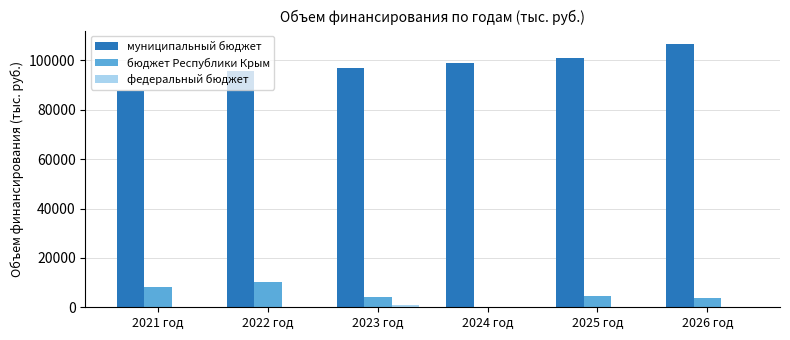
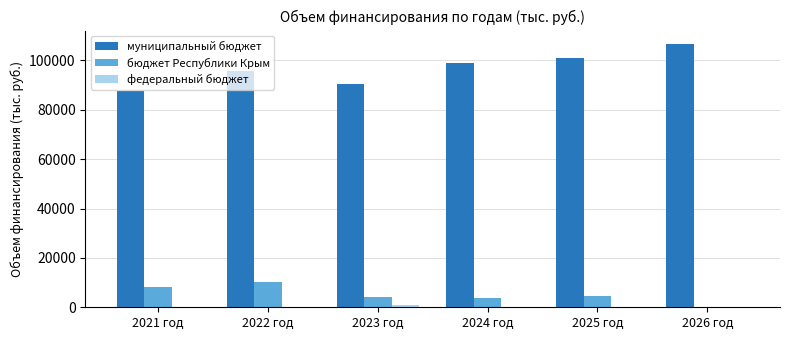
муниципальный бюджет, 2023 год: 97000 -> 91000
бюджет Республики Крым, 2024 год: 0 -> 4000
бюджет Республики Крым, 2026 год: 4000 -> 0
